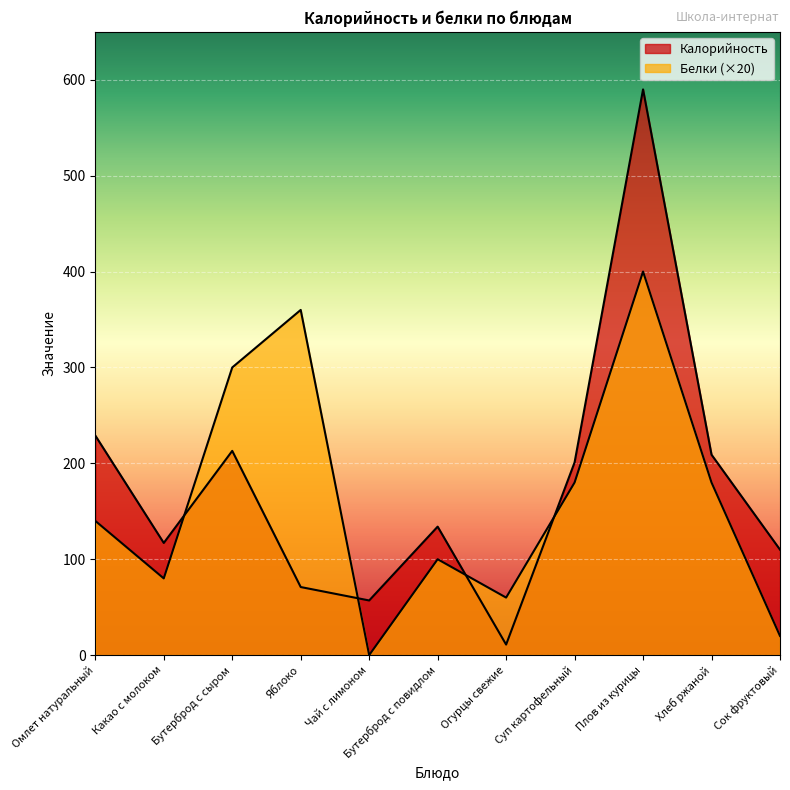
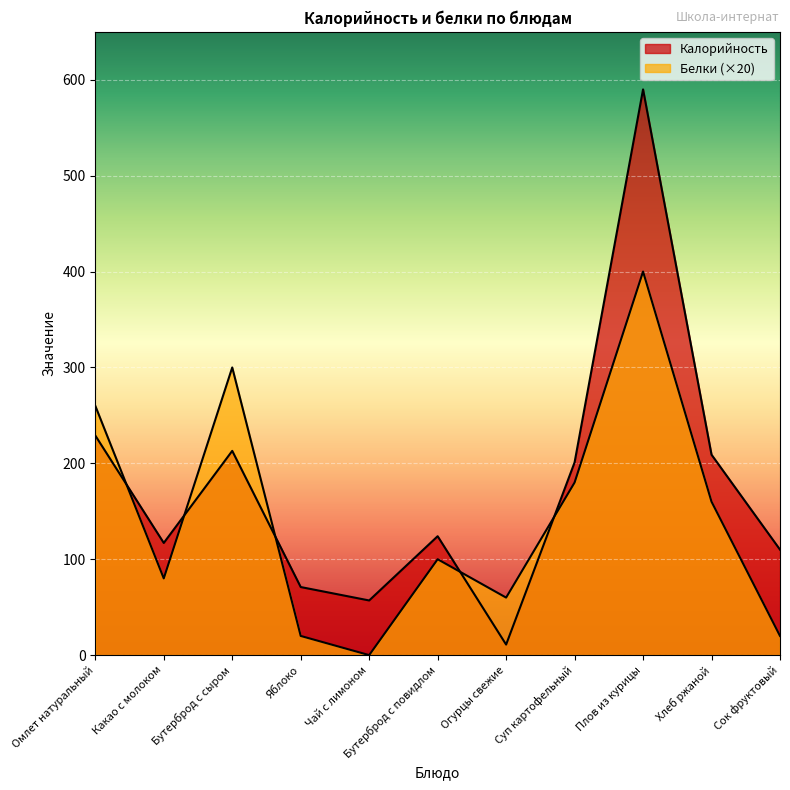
Белки (×20), Омлет натуральный: 140 -> 260
Белки (×20), Яблоко: 360 -> 20
Калорийность, Бутерброд с повидлом: 130 -> 120
Белки (×20), Хлеб ржаной: 180 -> 160
